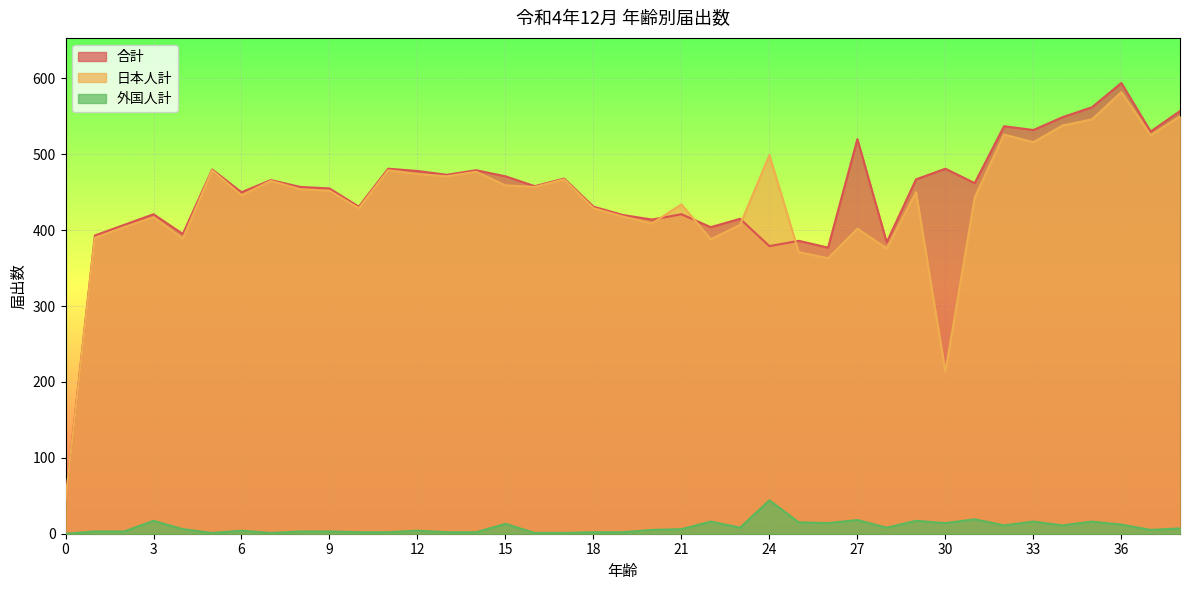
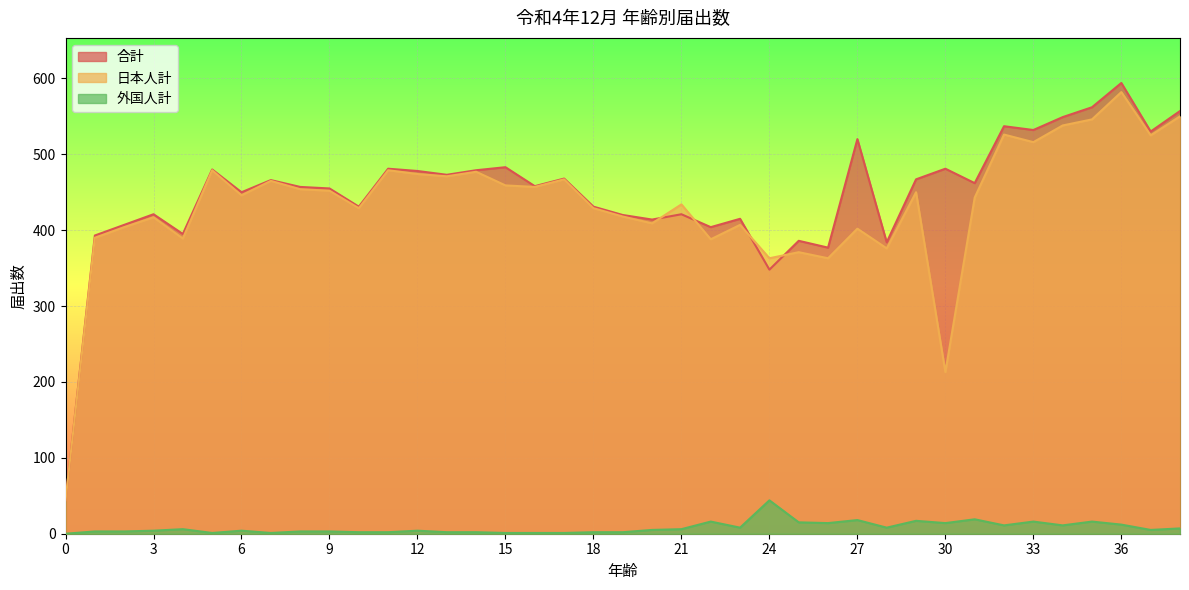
外国人計, 3: 20 -> 0
合計, 15: 470 -> 480
外国人計, 15: 10 -> 0
合計, 24: 380 -> 350
日本人計, 24: 500 -> 360
